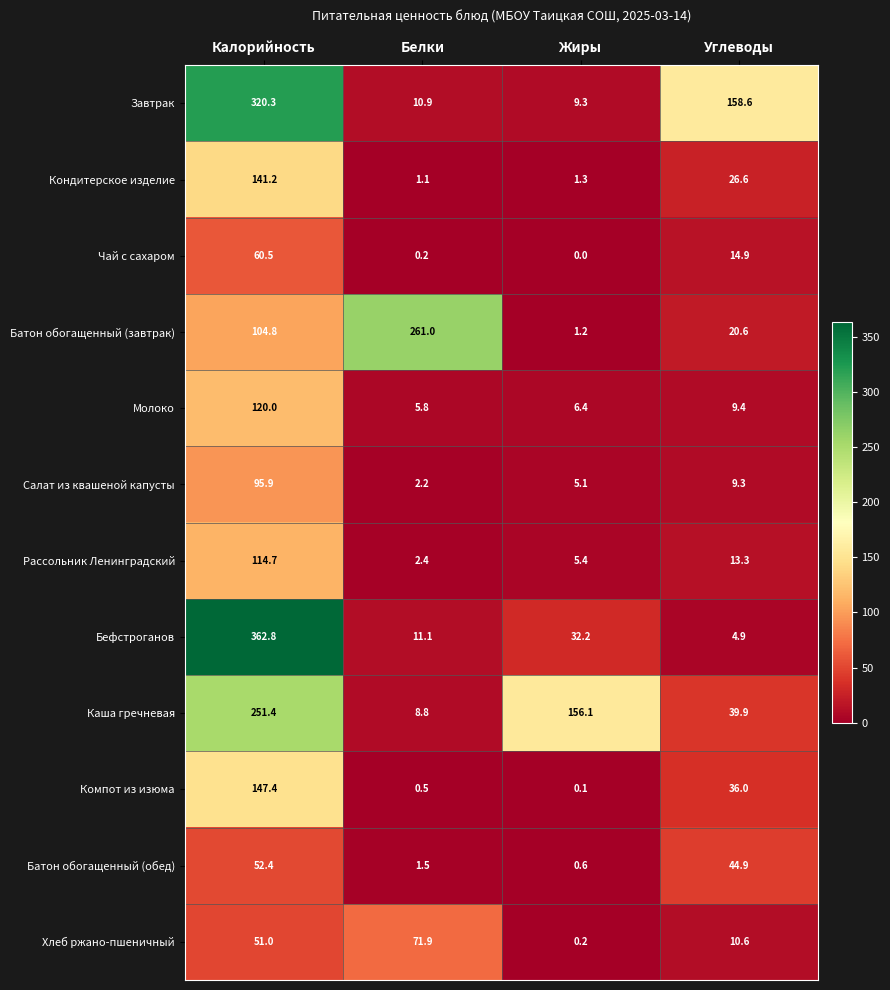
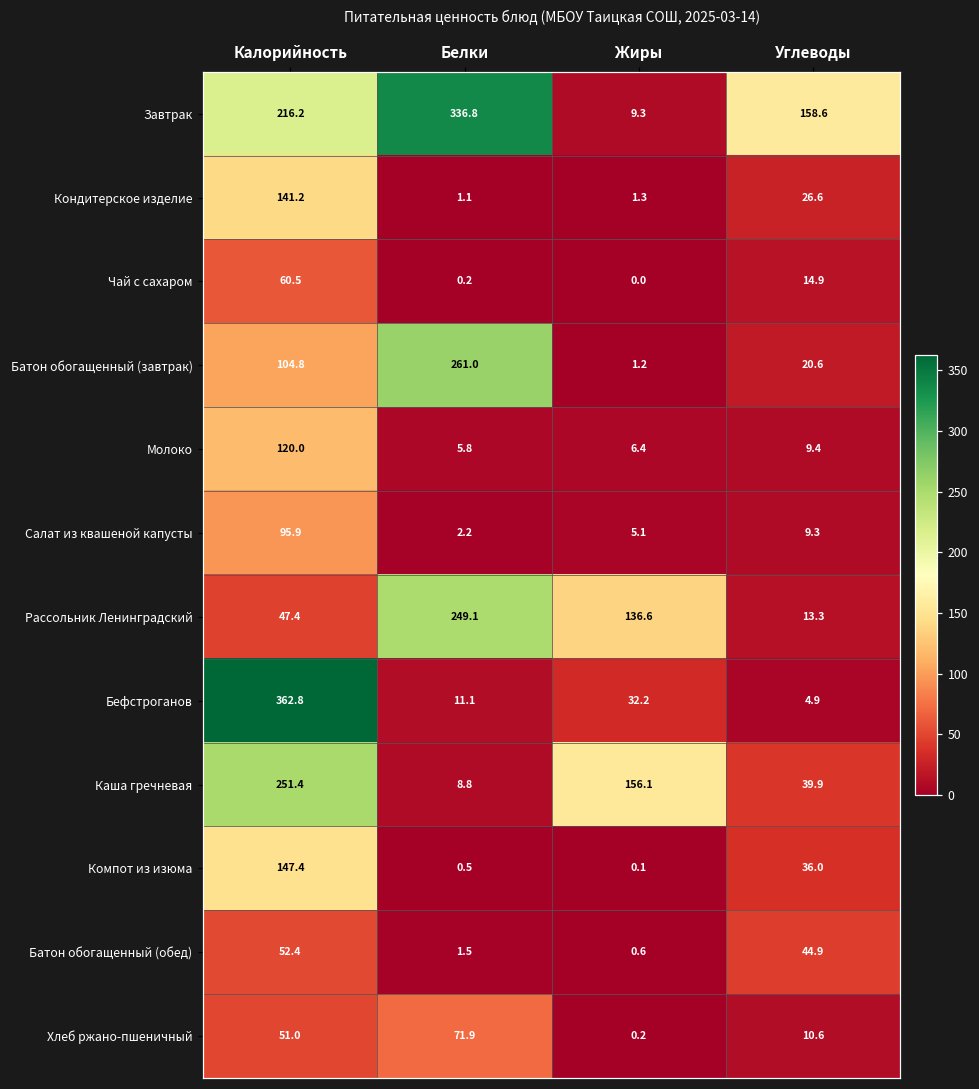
Завтрак, Калорийность: 320.3 -> 216.2
Завтрак, Белки: 10.9 -> 336.8
Рассольник Ленинградский, Калорийность: 114.7 -> 47.4
Рассольник Ленинградский, Белки: 2.4 -> 249.1
Рассольник Ленинградский, Жиры: 5.4 -> 136.6
